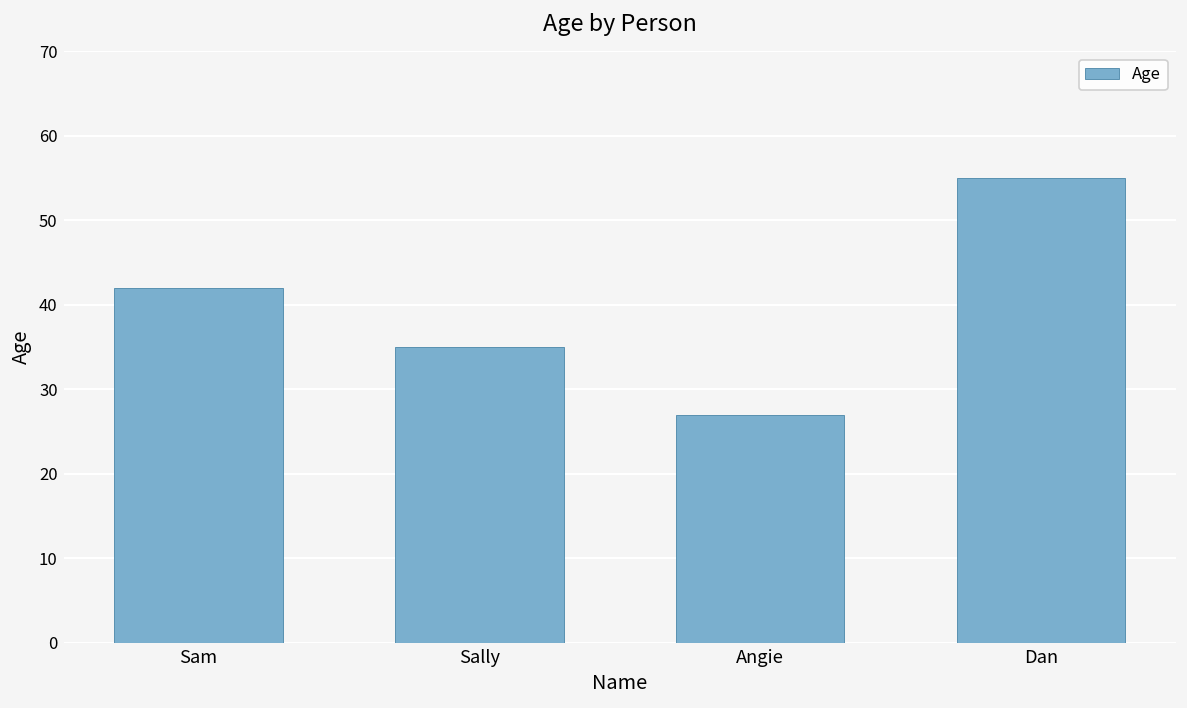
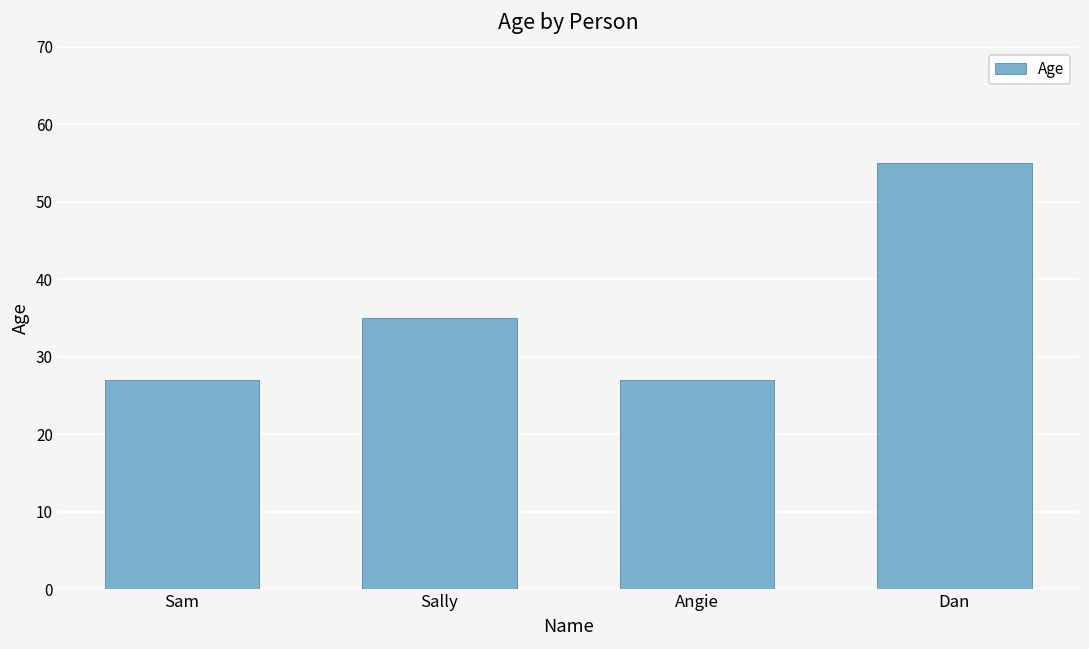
Sam: 42 -> 27
